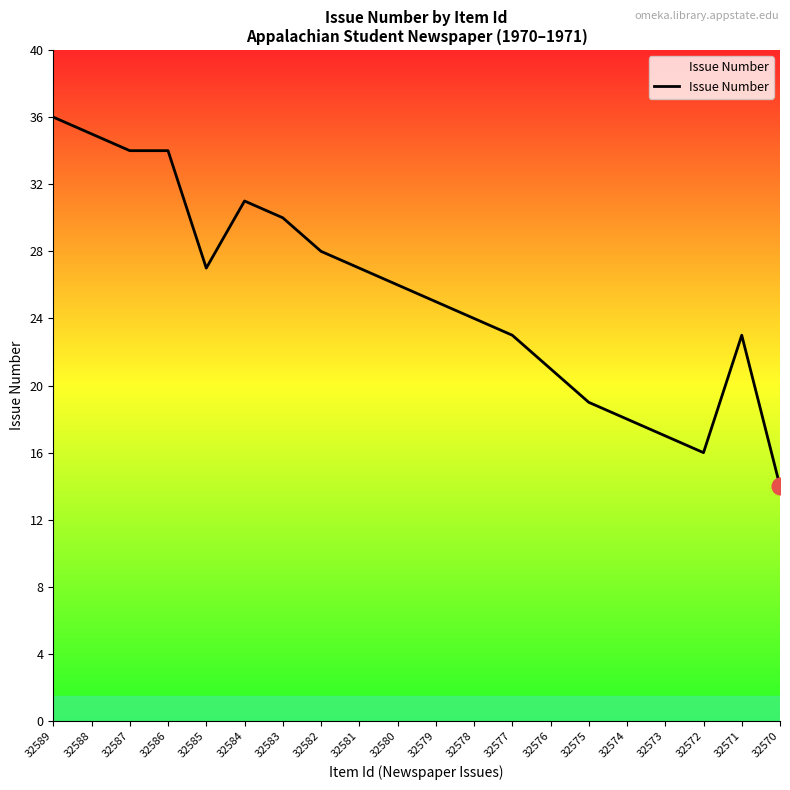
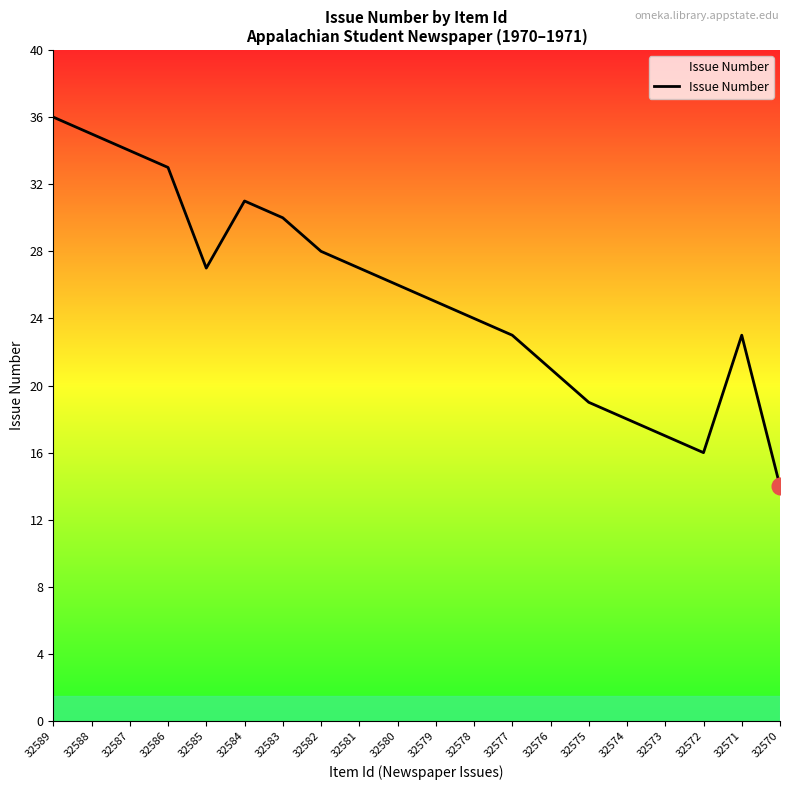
Issue Number, 32586: 34 -> 33
